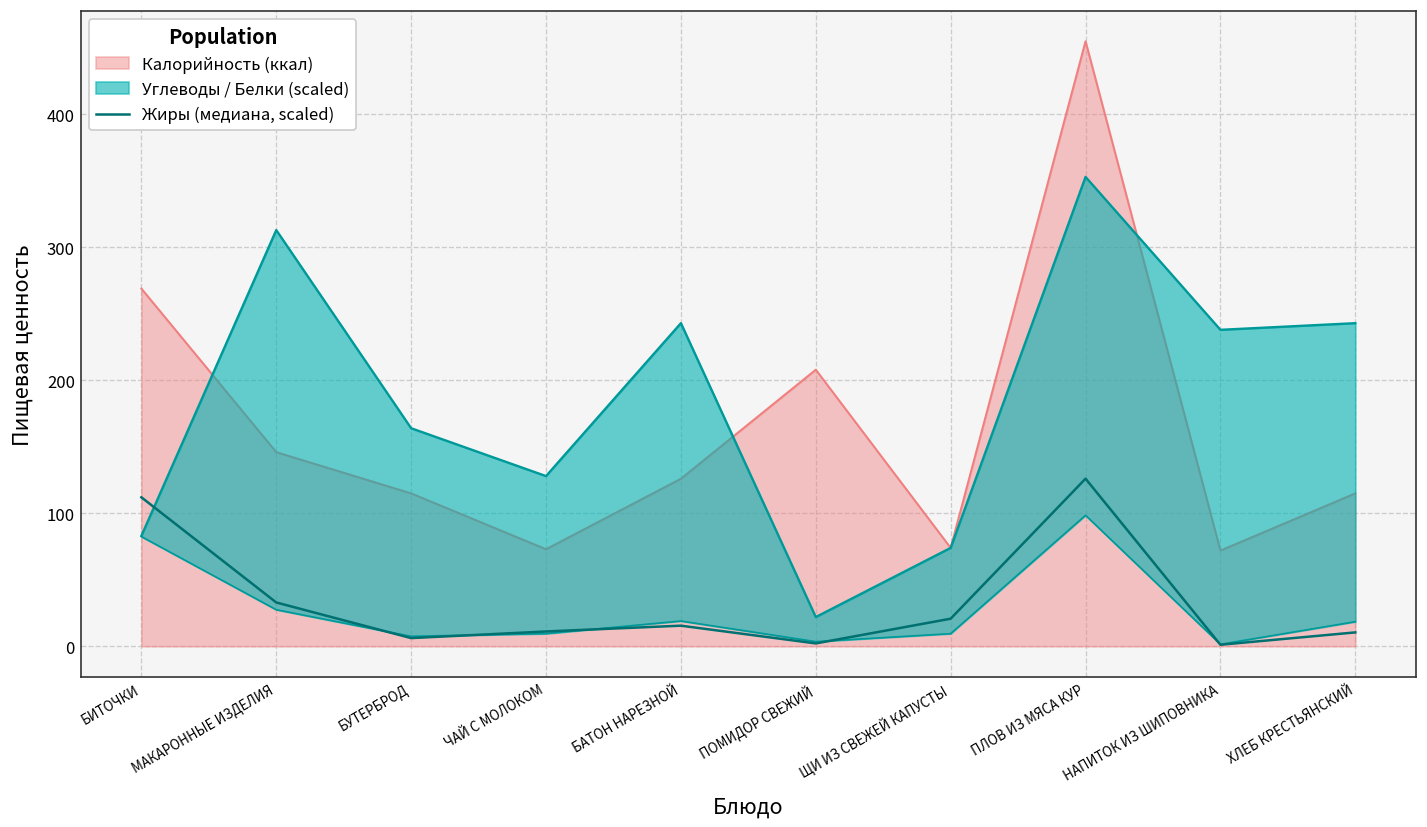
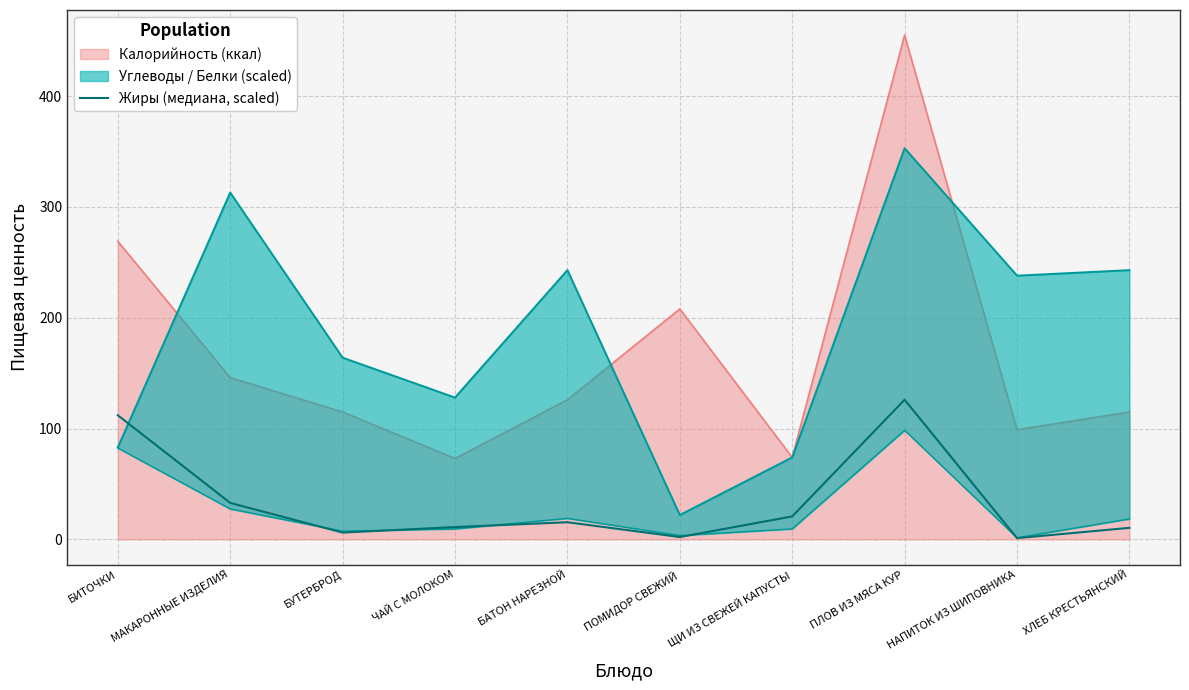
Калорийность (ккал), НАПИТОК ИЗ ШИПОВНИКА: 72 -> 99
